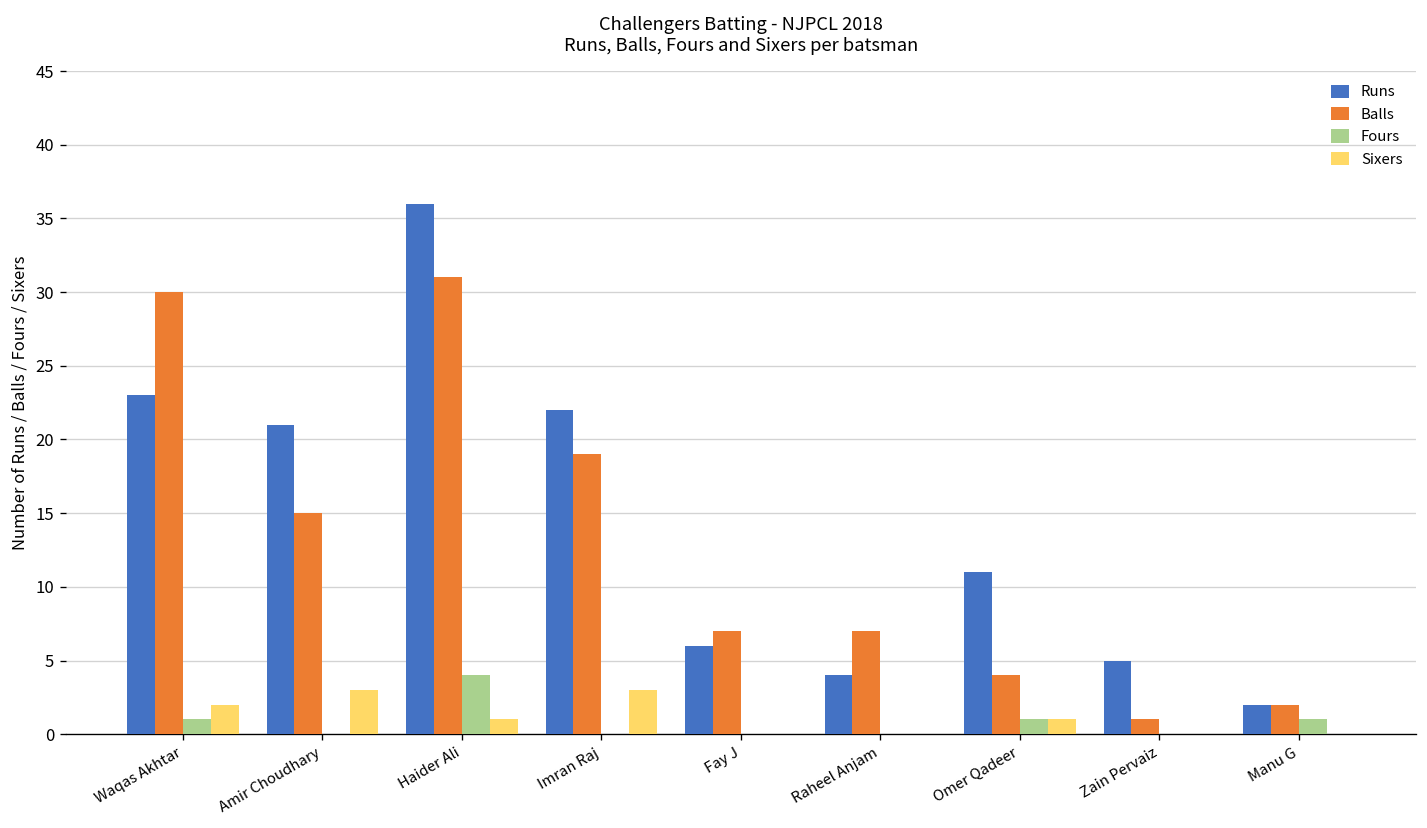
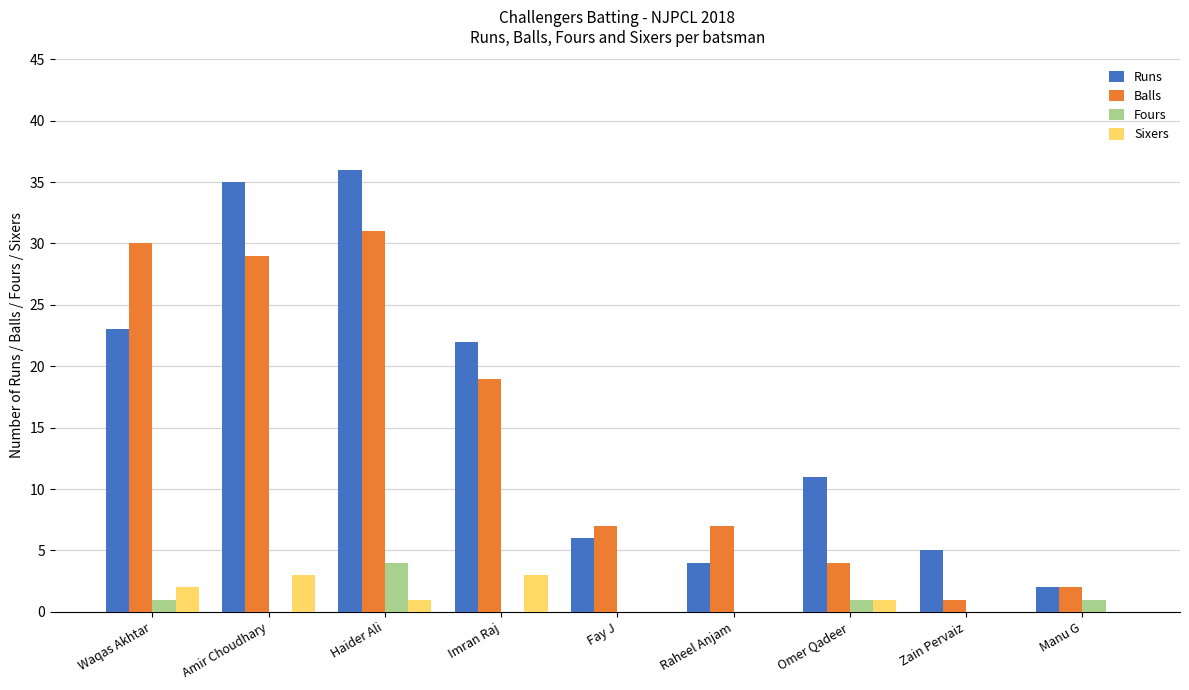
Runs, Amir Choudhary: 21 -> 35
Balls, Amir Choudhary: 15 -> 29
